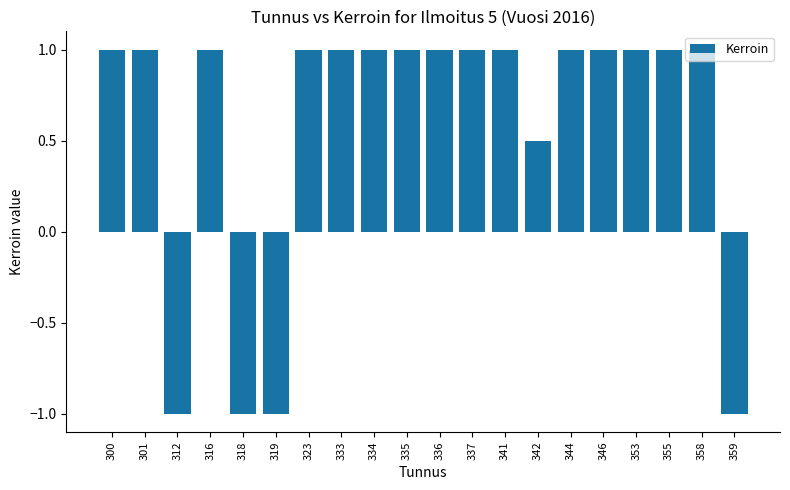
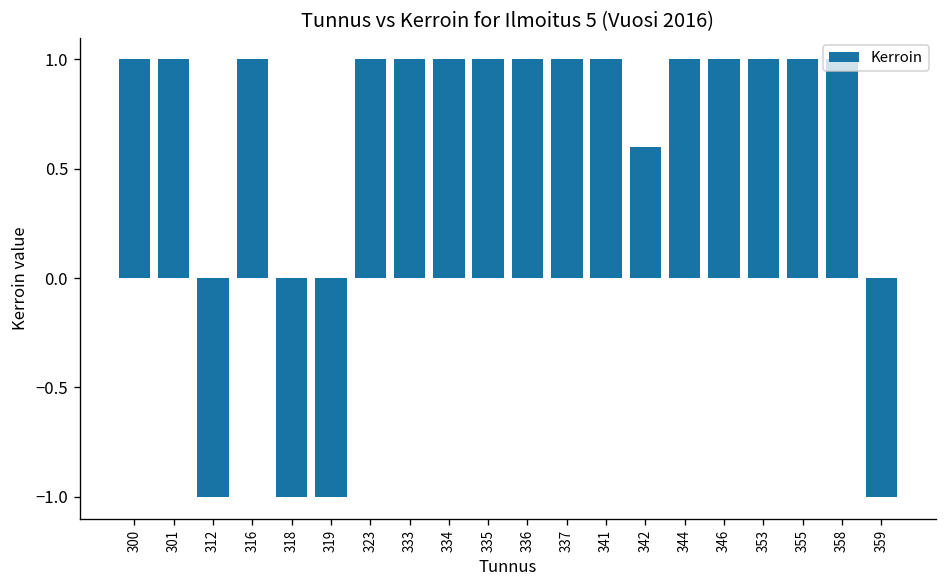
342: 0.5 -> 0.6
